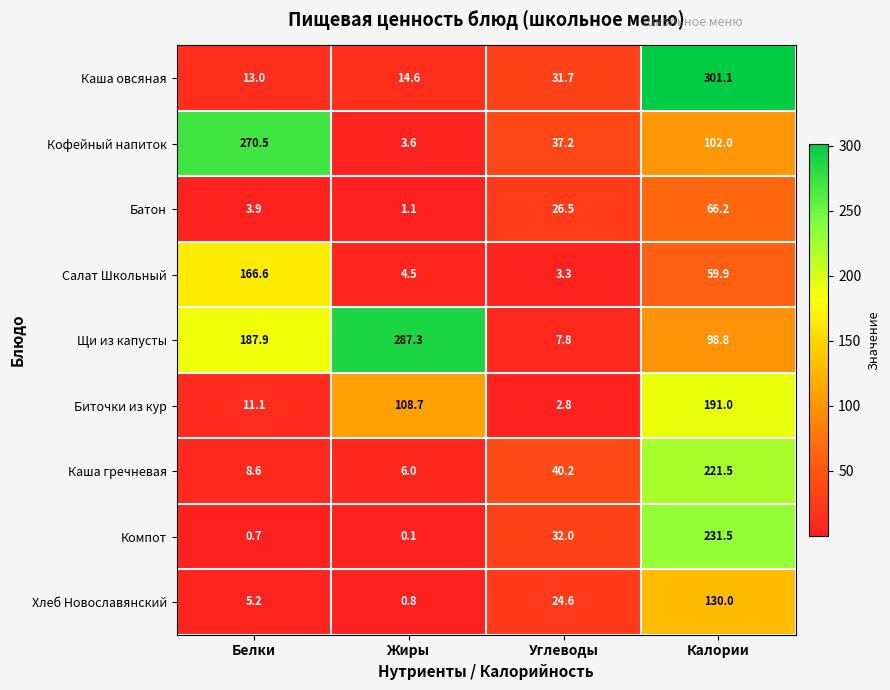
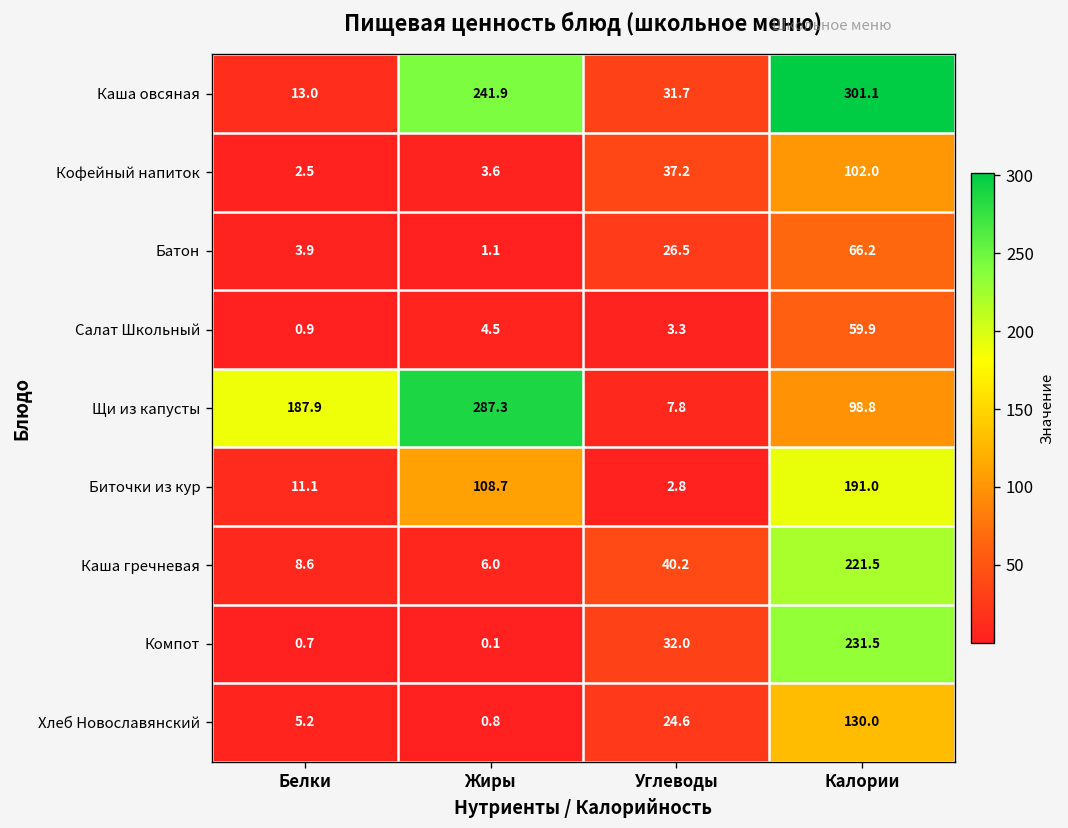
Каша овсяная, Жиры: 14.6 -> 241.9
Кофейный напиток, Белки: 270.5 -> 2.5
Салат Школьный, Белки: 166.6 -> 0.9
